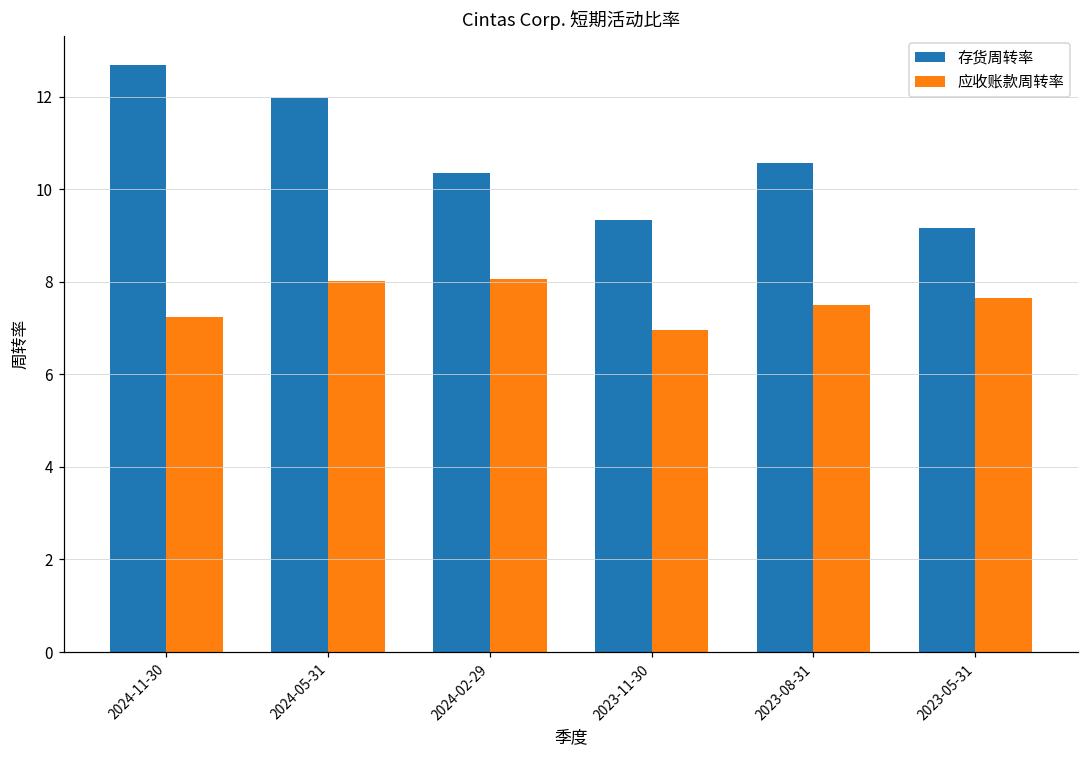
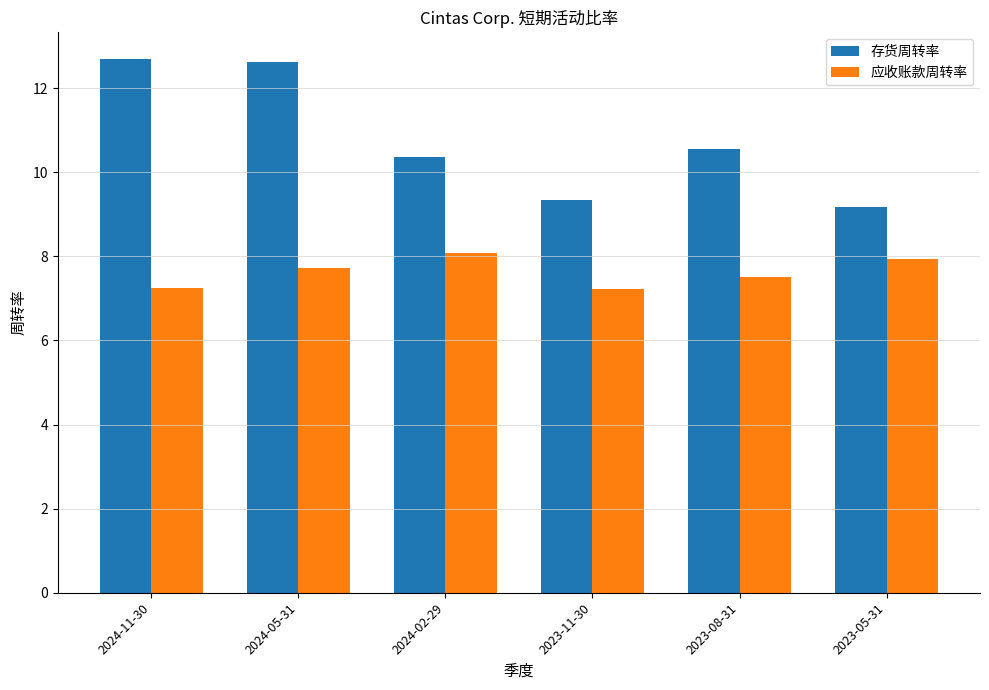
存货周转率, 2024-05-31: 12.0 -> 12.6
应收账款周转率, 2024-05-31: 8.0 -> 7.7
应收账款周转率, 2023-11-30: 7.0 -> 7.2
应收账款周转率, 2023-05-31: 7.7 -> 7.9
